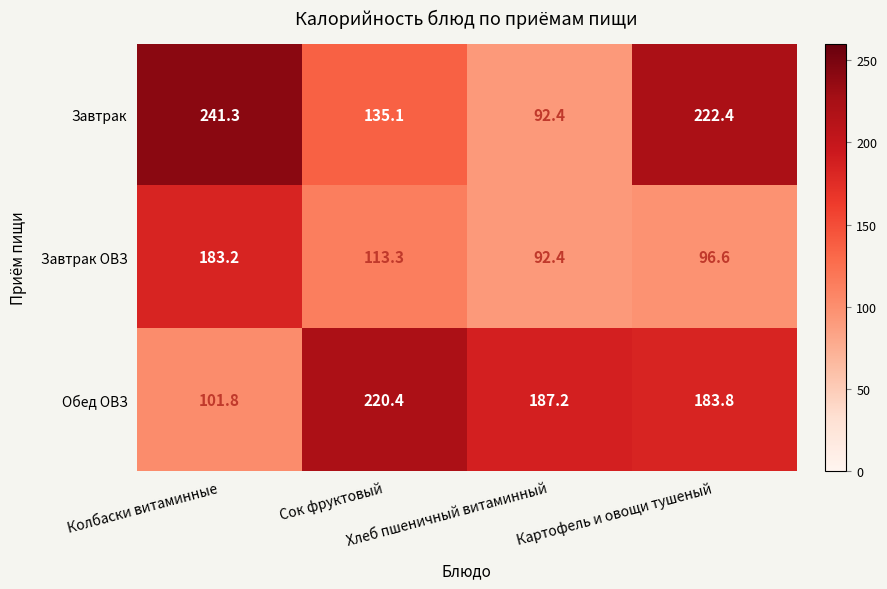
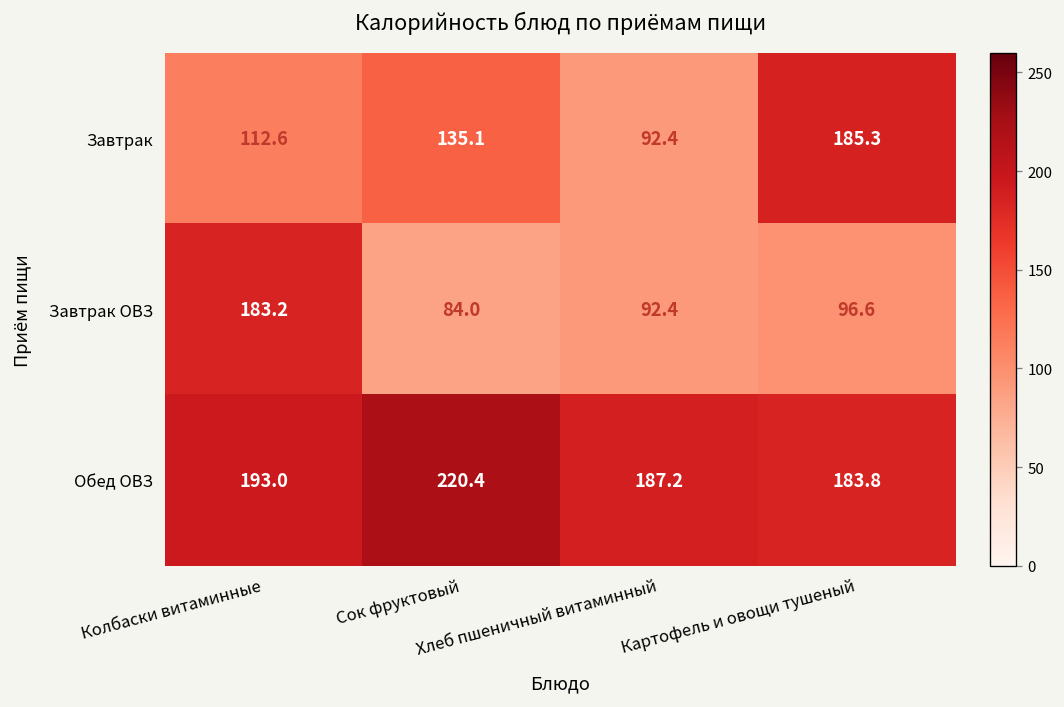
Завтрак, Колбаски витаминные: 241.3 -> 112.6
Завтрак, Картофель и овощи тушеный: 222.4 -> 185.3
Завтрак ОВЗ, Сок фруктовый: 113.3 -> 84.0
Обед ОВЗ, Колбаски витаминные: 101.8 -> 193.0
